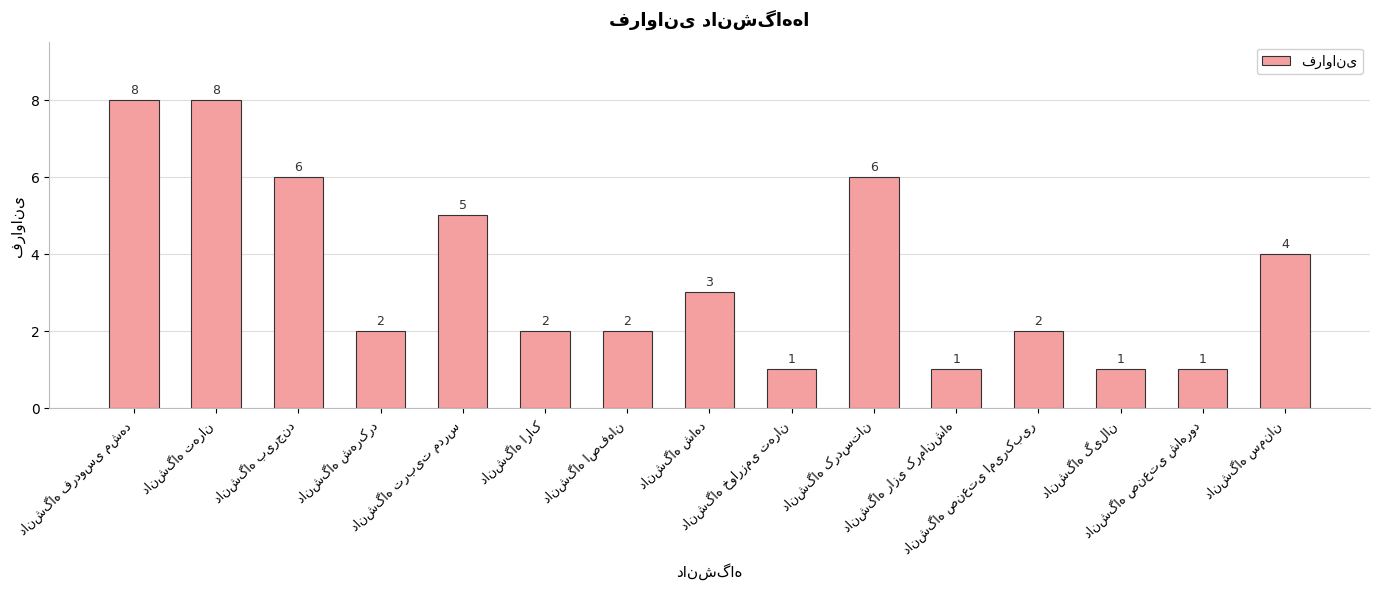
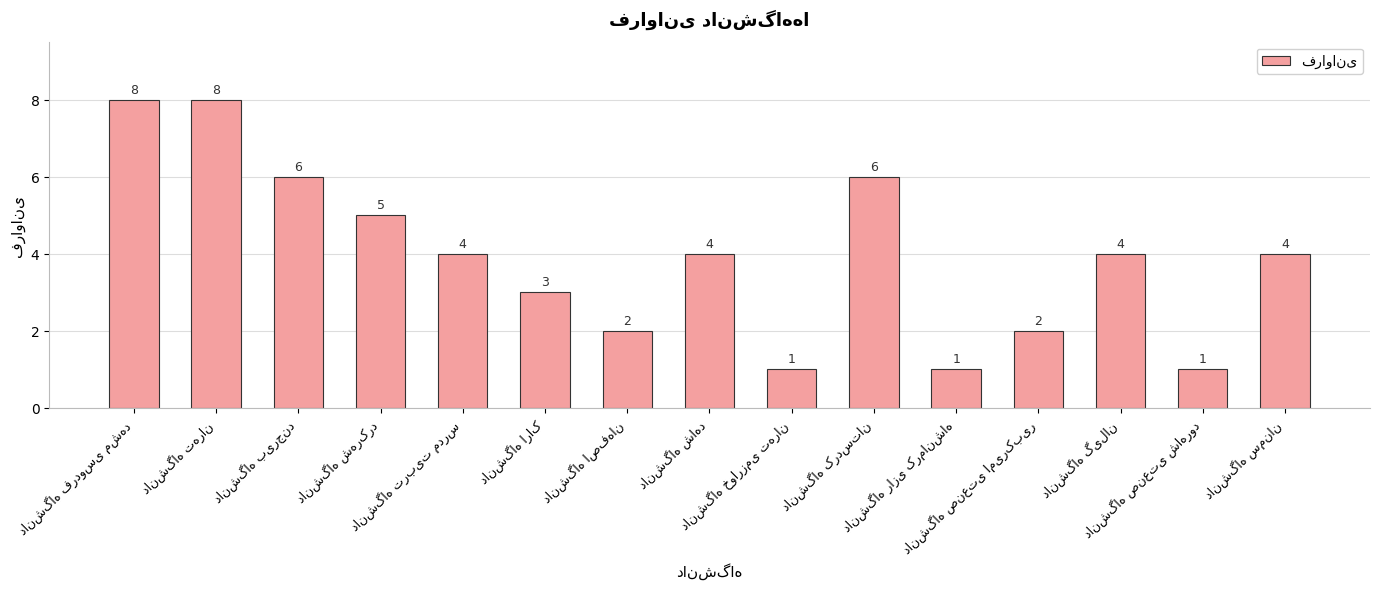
دانشگاه شهرکرد: 2 -> 5
دانشگاه تربیت مدرس: 5 -> 4
دانشگاه اراک: 2 -> 3
دانشگاه شاهد: 3 -> 4
دانشگاه گیلان: 1 -> 4
